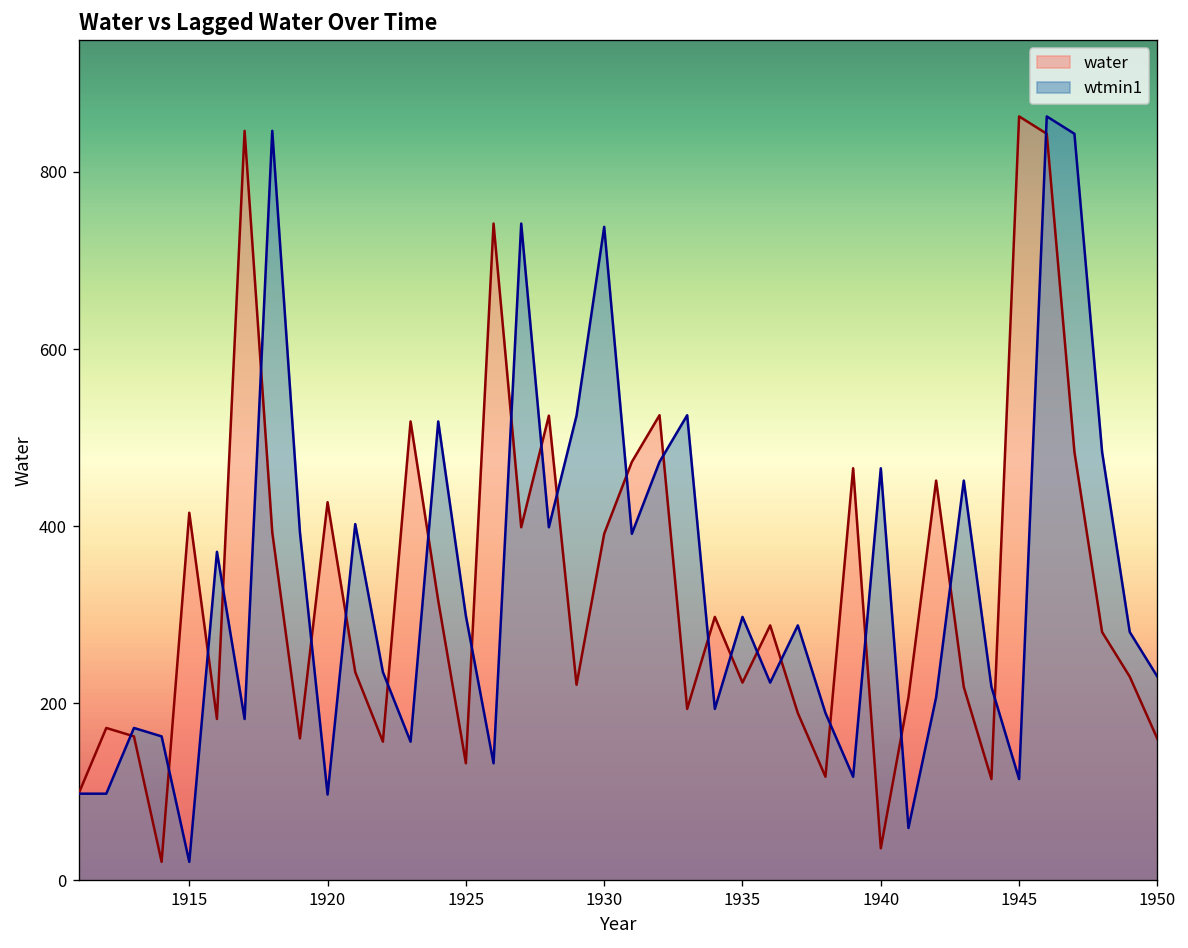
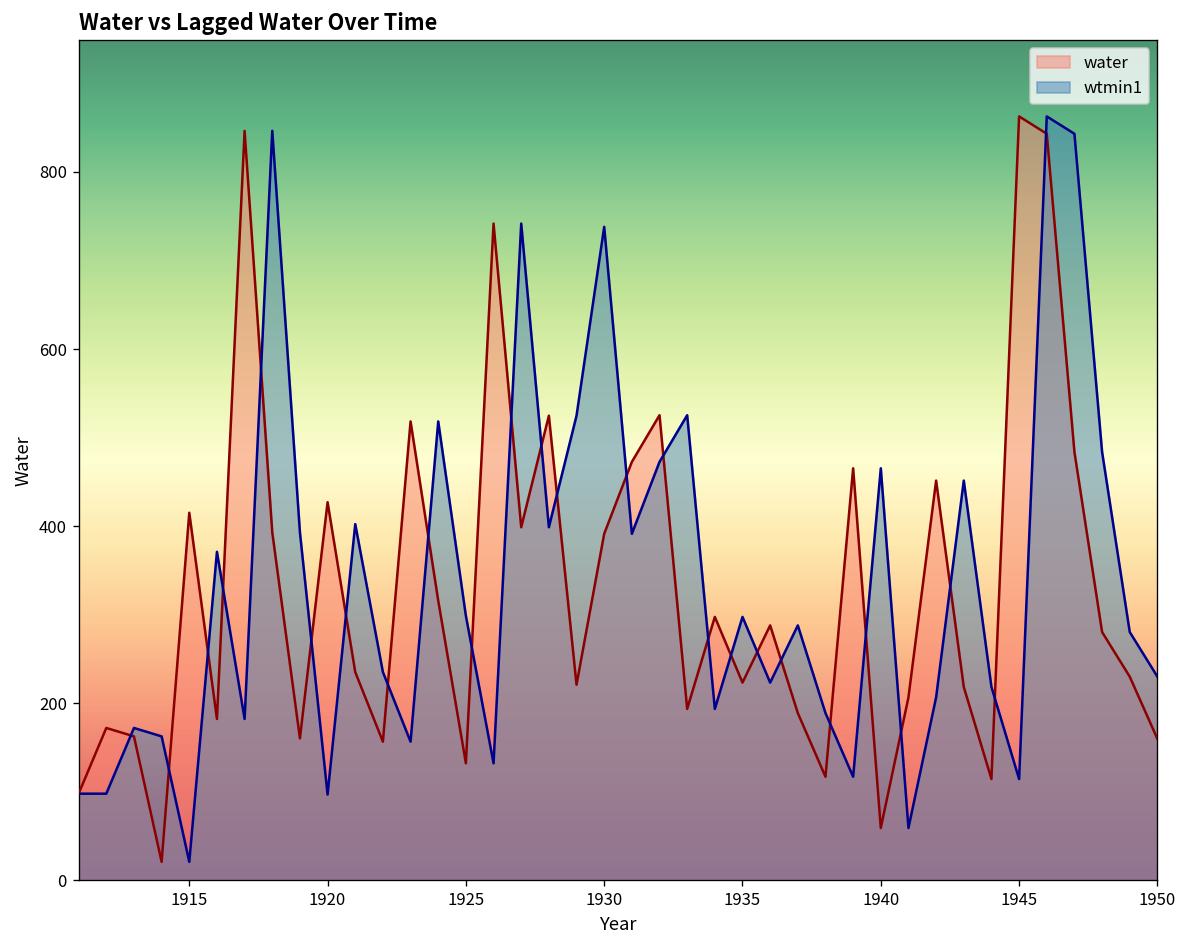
water, 1940: 40 -> 60
